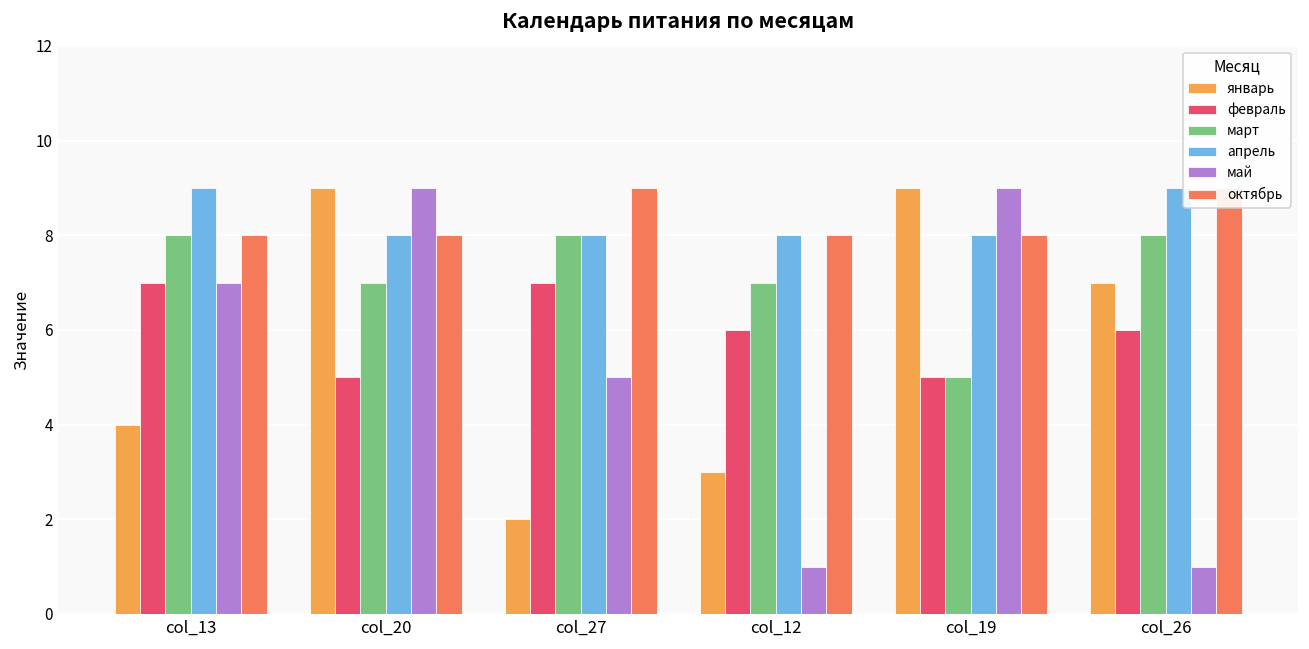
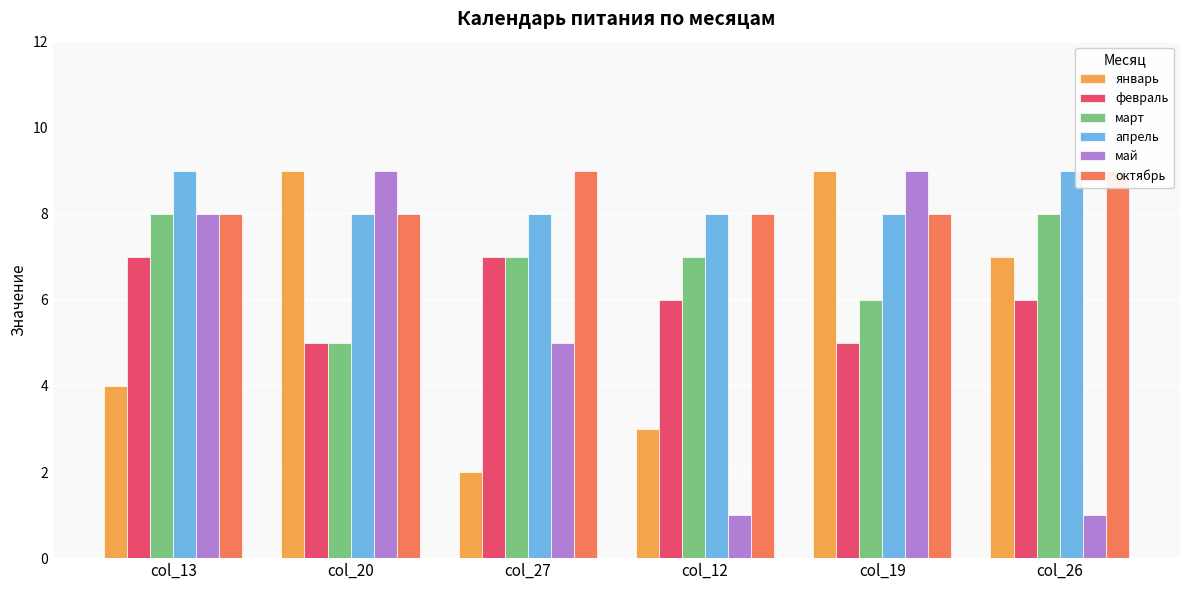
май, col_13: 7 -> 8
март, col_20: 7 -> 5
март, col_27: 8 -> 7
март, col_19: 5 -> 6
